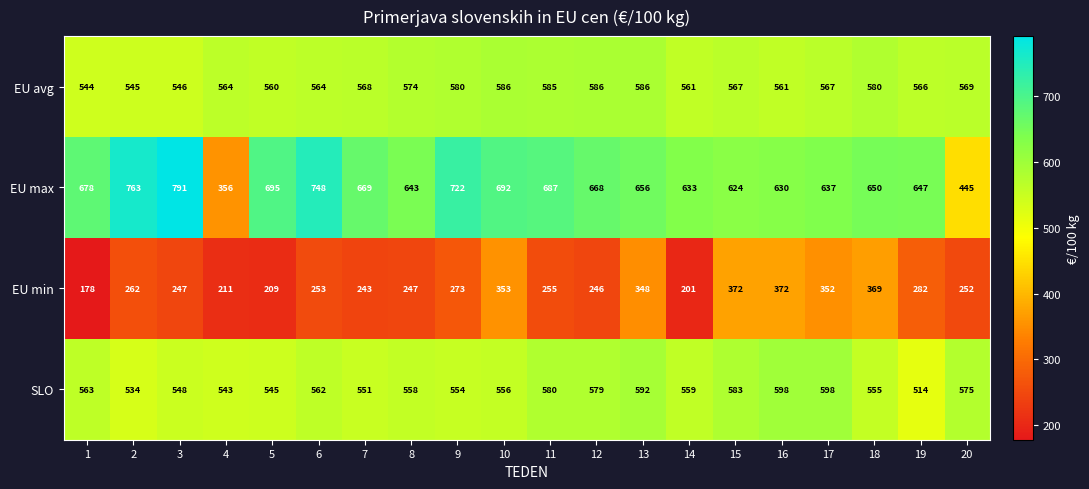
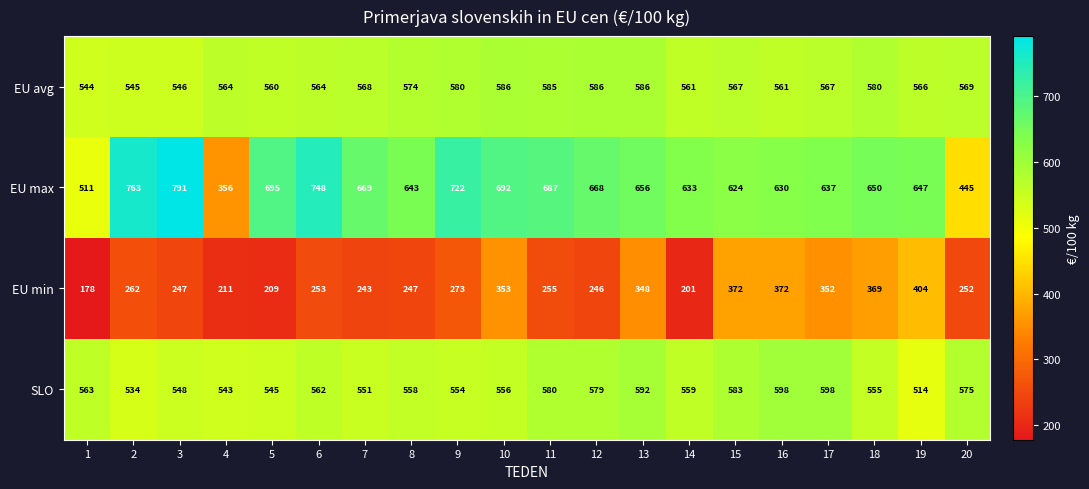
EU max, 1: 678 -> 511
EU min, 19: 282 -> 404
